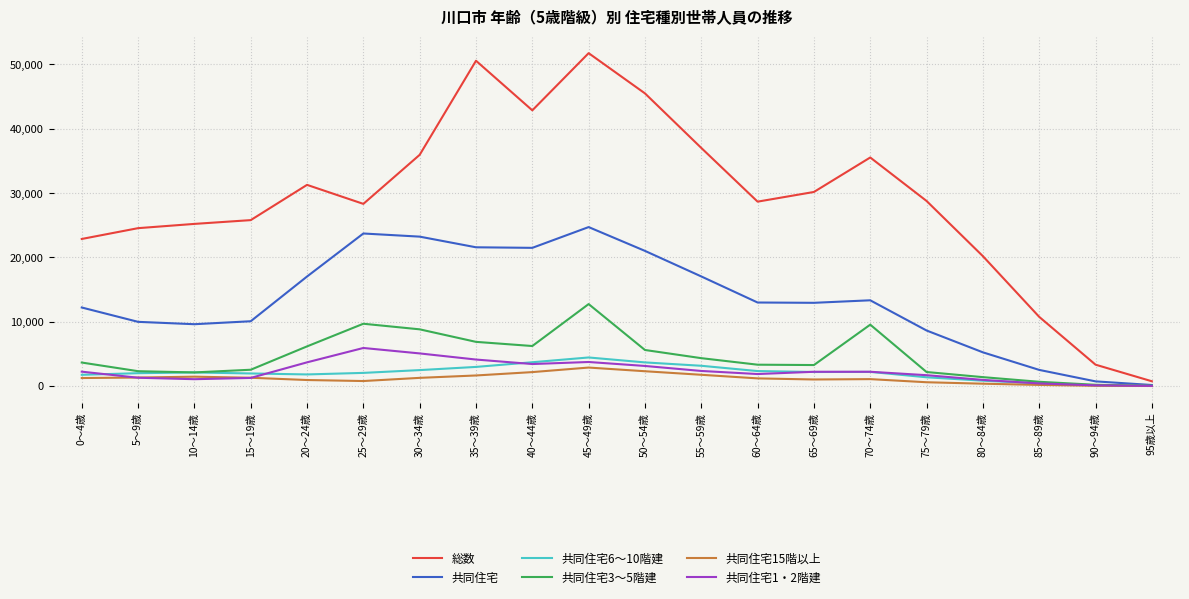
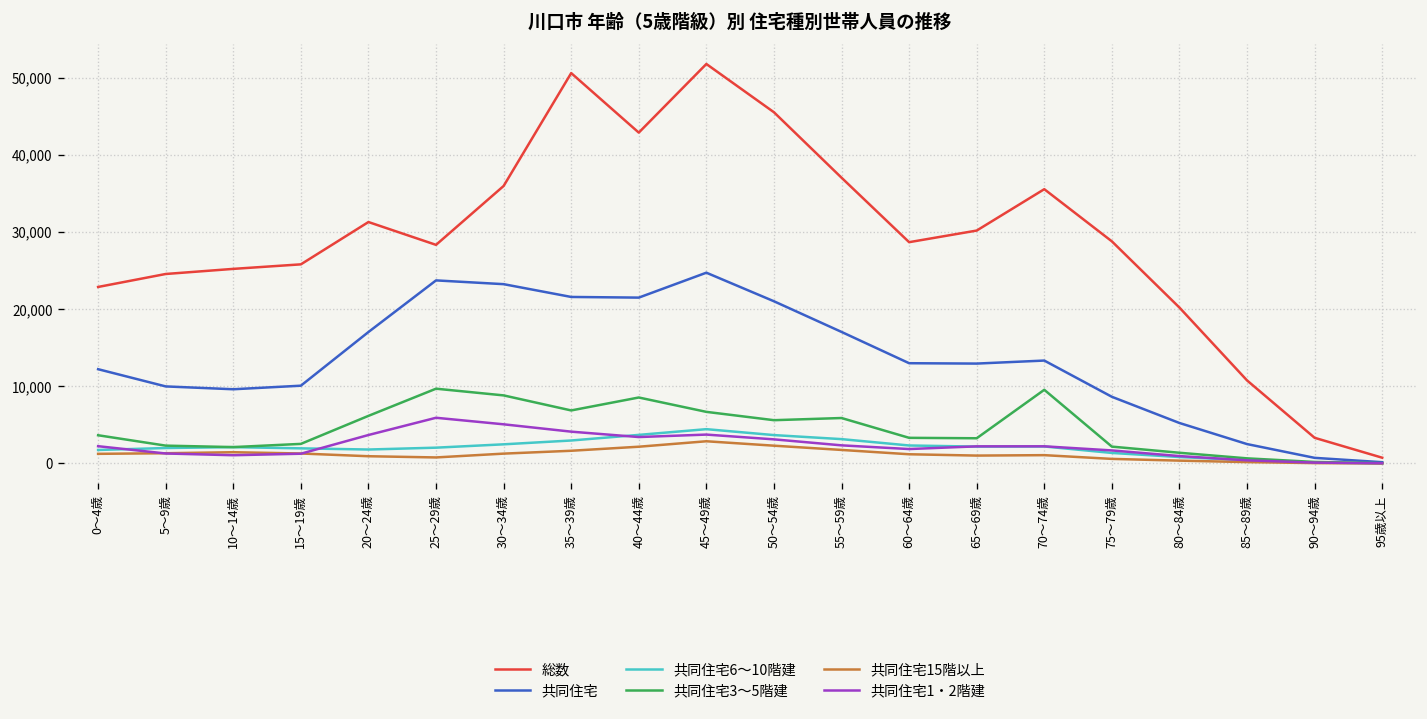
共同住宅3～5階建, 40～44歳: 6,000 -> 9,000
共同住宅3～5階建, 45～49歳: 13,000 -> 7,000
共同住宅3～5階建, 55～59歳: 4,000 -> 6,000
